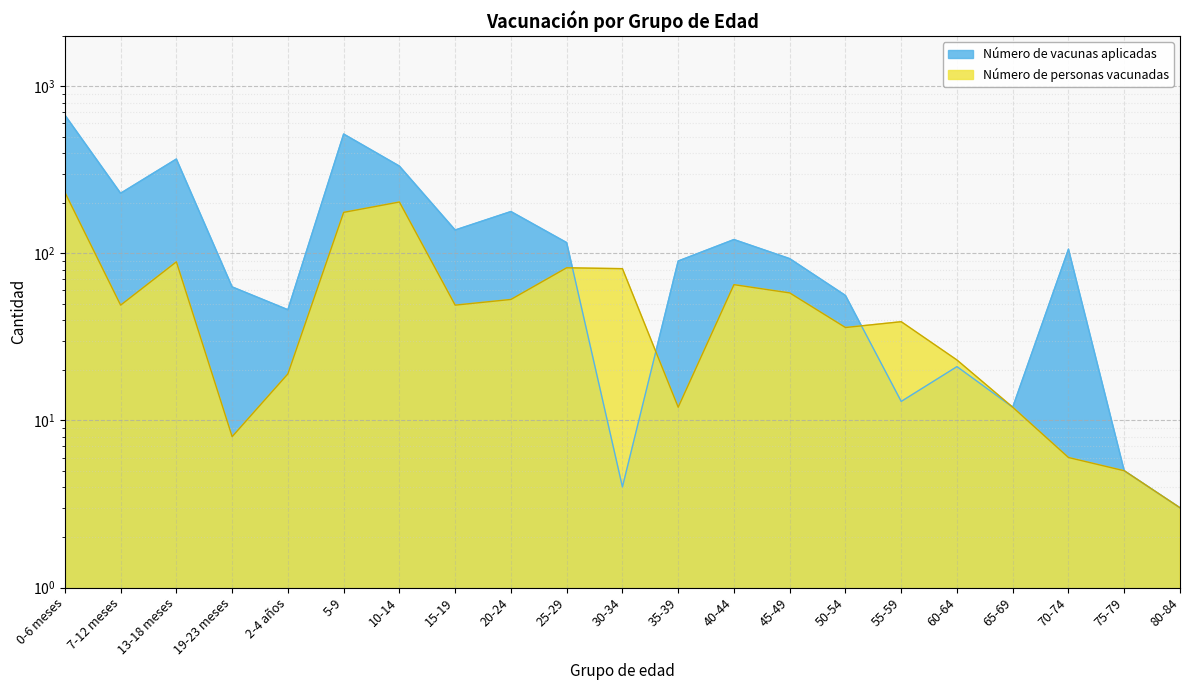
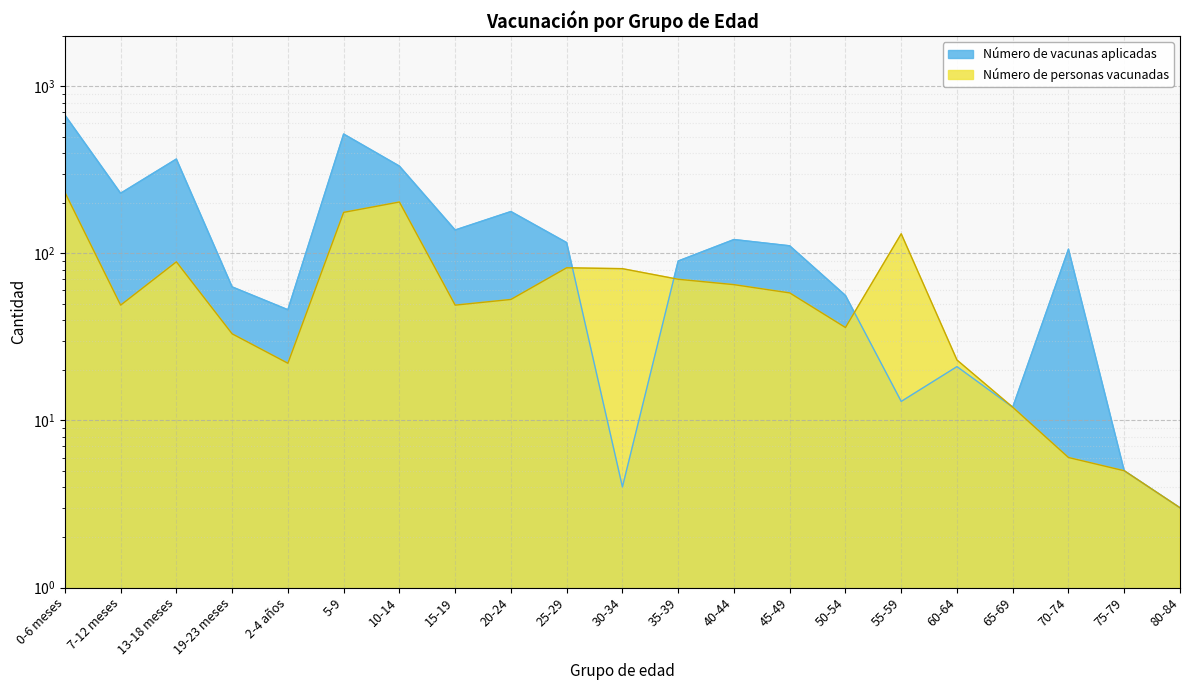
Número de personas vacunadas, 19-23 meses: 8 -> 33
Número de personas vacunadas, 2-4 años: 19 -> 22
Número de personas vacunadas, 35-39: 12 -> 70
Número de vacunas aplicadas, 45-49: 90 -> 110
Número de personas vacunadas, 55-59: 39 -> 130
